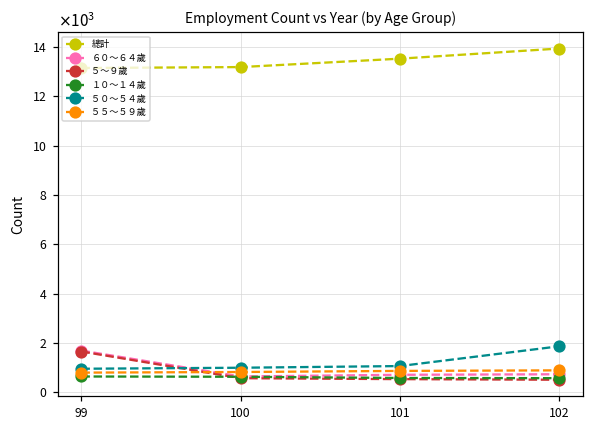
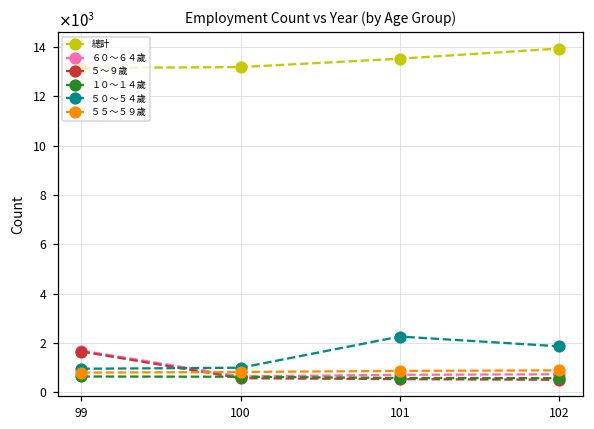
５０～５４歲, 101: 1100 -> 2300
